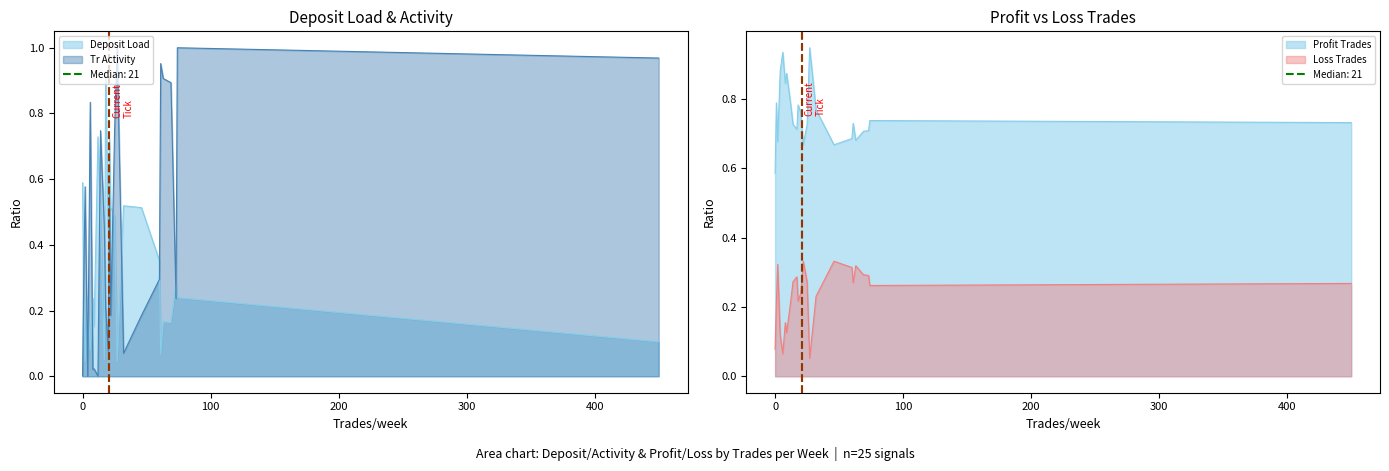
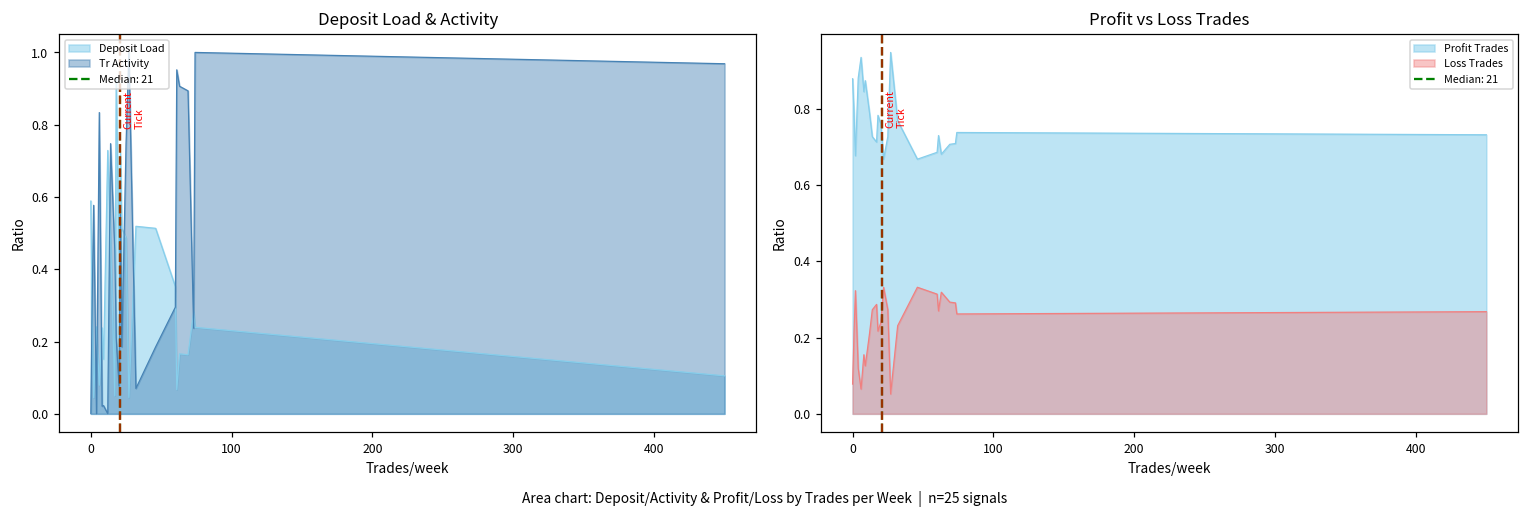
Profit vs Loss Trades, Profit Trades, 0: 0.59 -> 0.88
